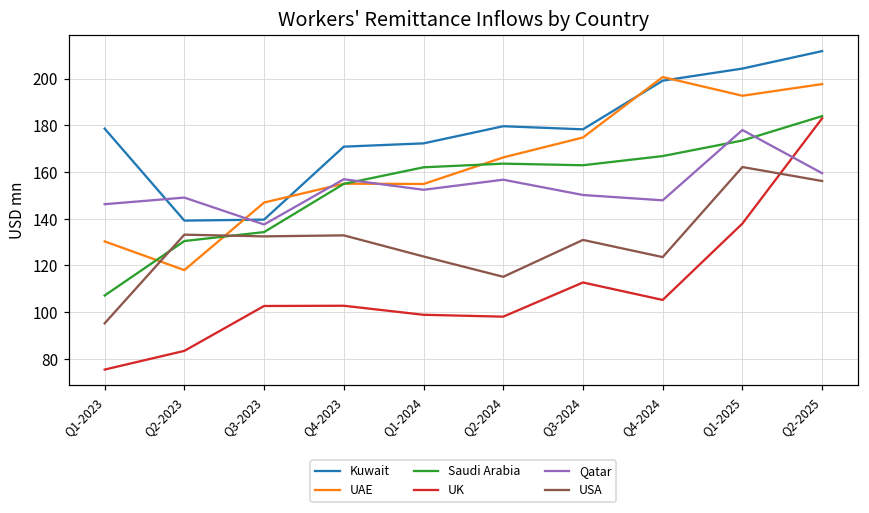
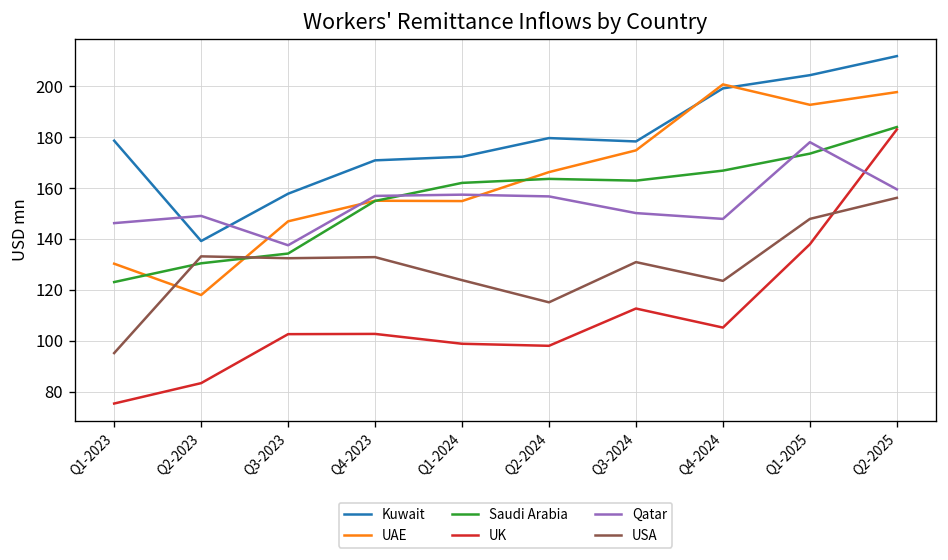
Saudi Arabia, Q1-2023: 107 -> 123
Kuwait, Q3-2023: 140 -> 158
Qatar, Q1-2024: 152 -> 157
USA, Q1-2025: 162 -> 148
